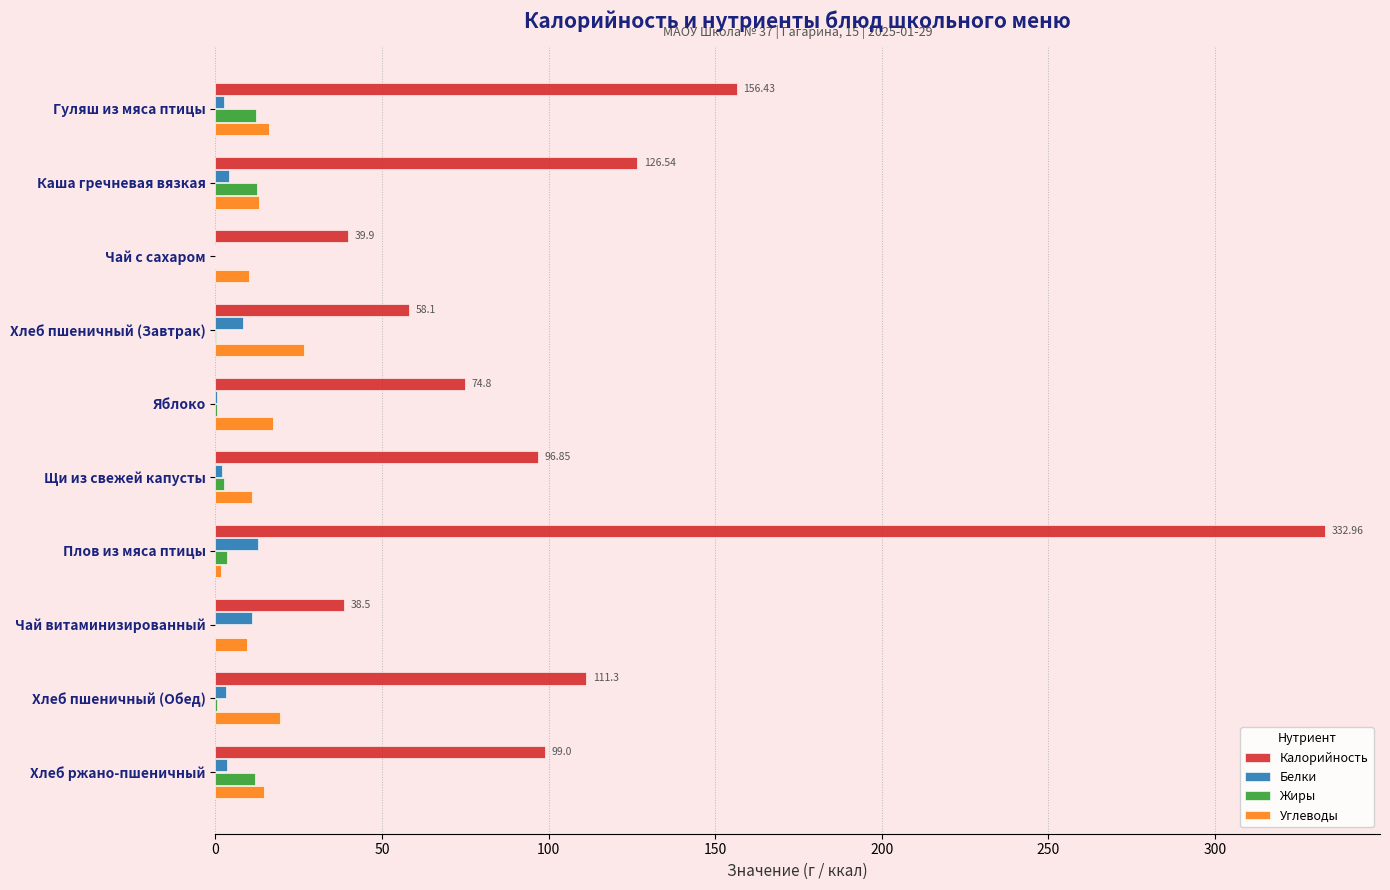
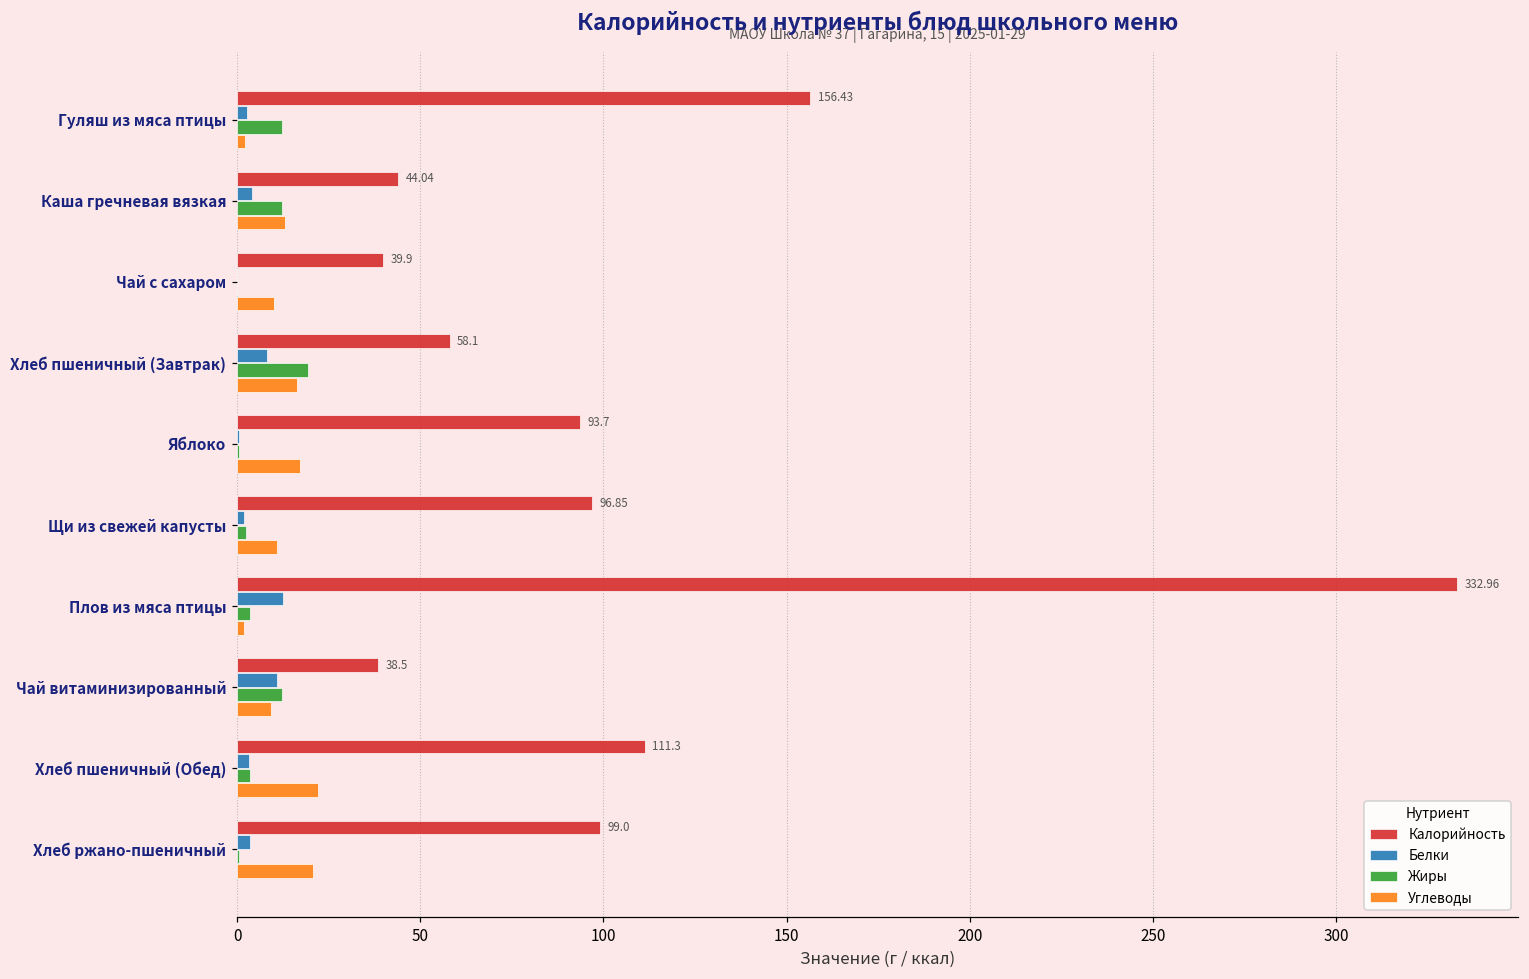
Углеводы, Гуляш из мяса птицы: 16 -> 2
Калорийность, Каша гречневая вязкая: 126.54 -> 44.04
Жиры, Хлеб пшеничный (Завтрак): 0 -> 19
Углеводы, Хлеб пшеничный (Завтрак): 27 -> 17
Калорийность, Яблоко: 74.8 -> 93.7
Жиры, Чай витаминизированный: 0 -> 12
Жиры, Хлеб пшеничный (Обед): 0 -> 4
Углеводы, Хлеб пшеничный (Обед): 20 -> 22
Жиры, Хлеб ржано-пшеничный: 12 -> 0
Углеводы, Хлеб ржано-пшеничный: 15 -> 21
